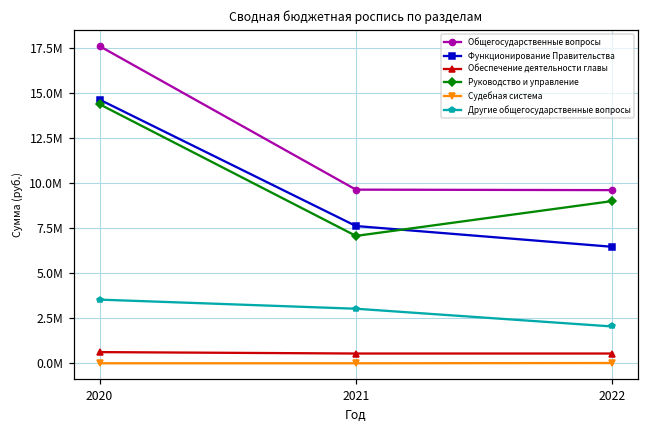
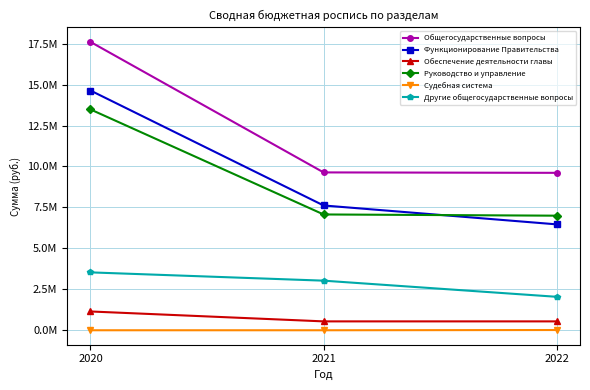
Обеспечение деятельности главы, 2020: 600000 -> 1200000
Руководство и управление, 2020: 14400000 -> 13500000
Руководство и управление, 2022: 9000000 -> 7000000
